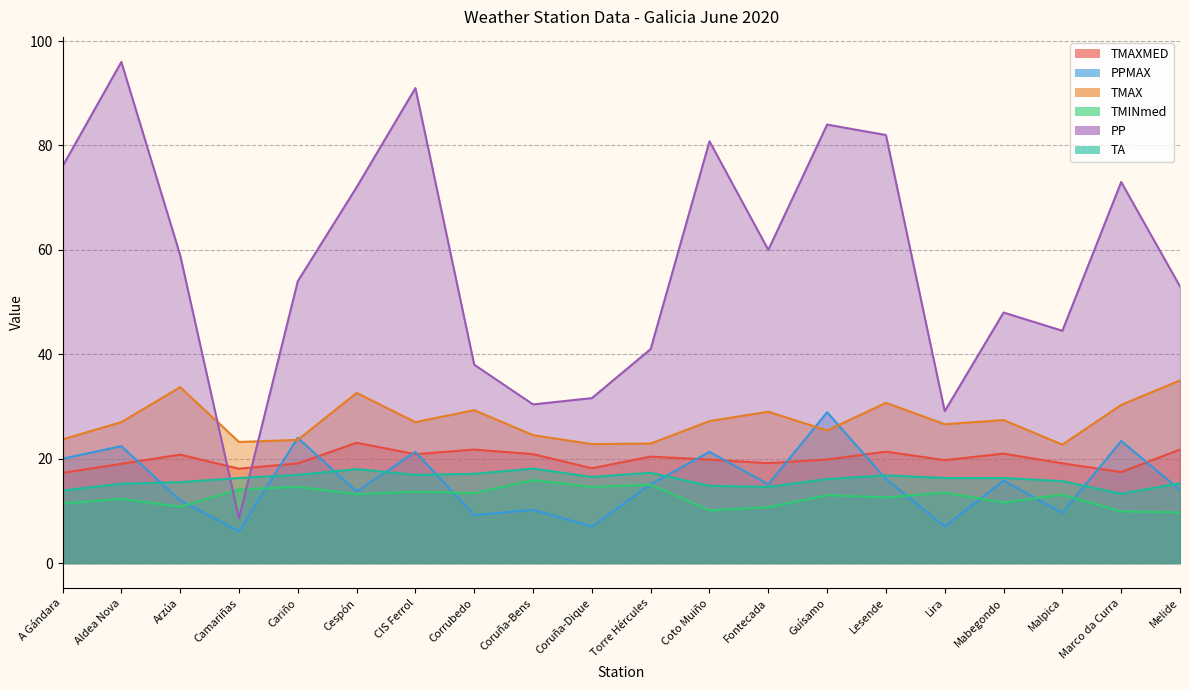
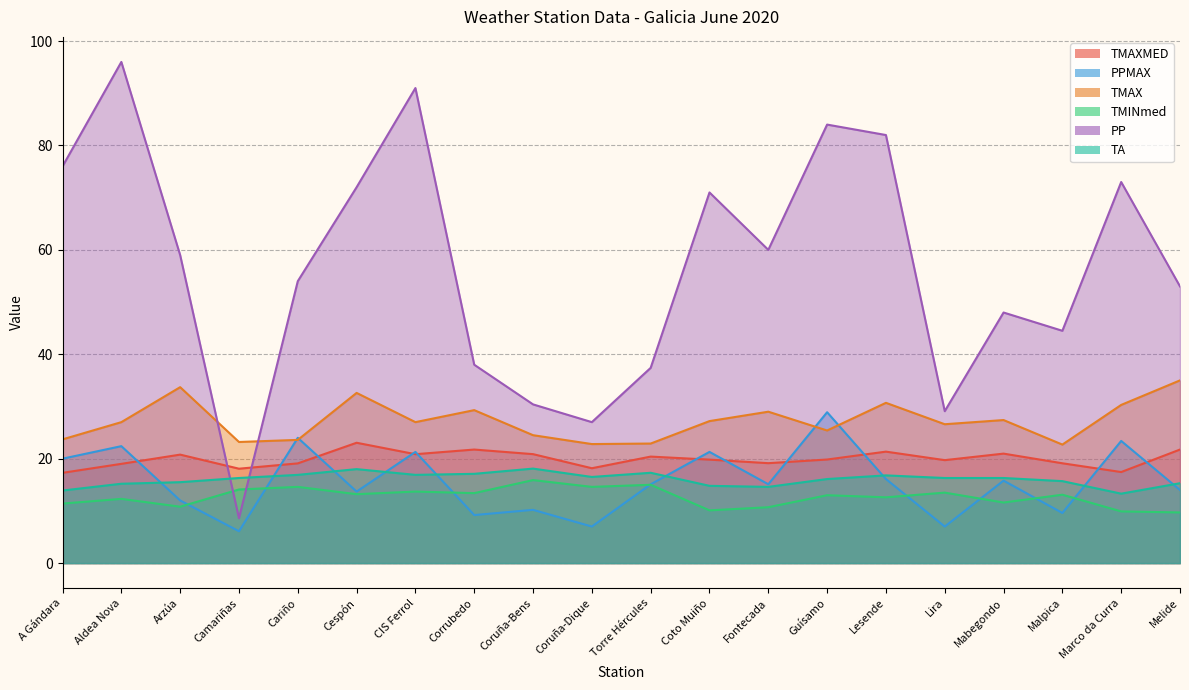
PP, Coruña-Dique: 32 -> 27
PP, Torre Hércules: 41 -> 37
PP, Coto Muiño: 81 -> 71
